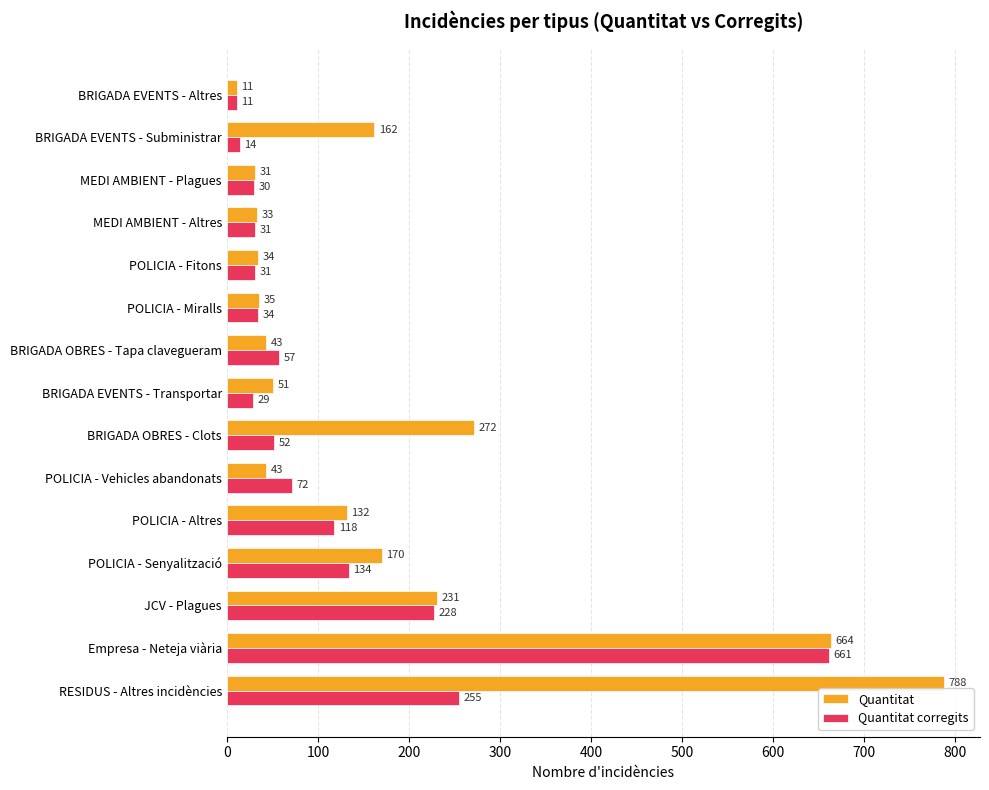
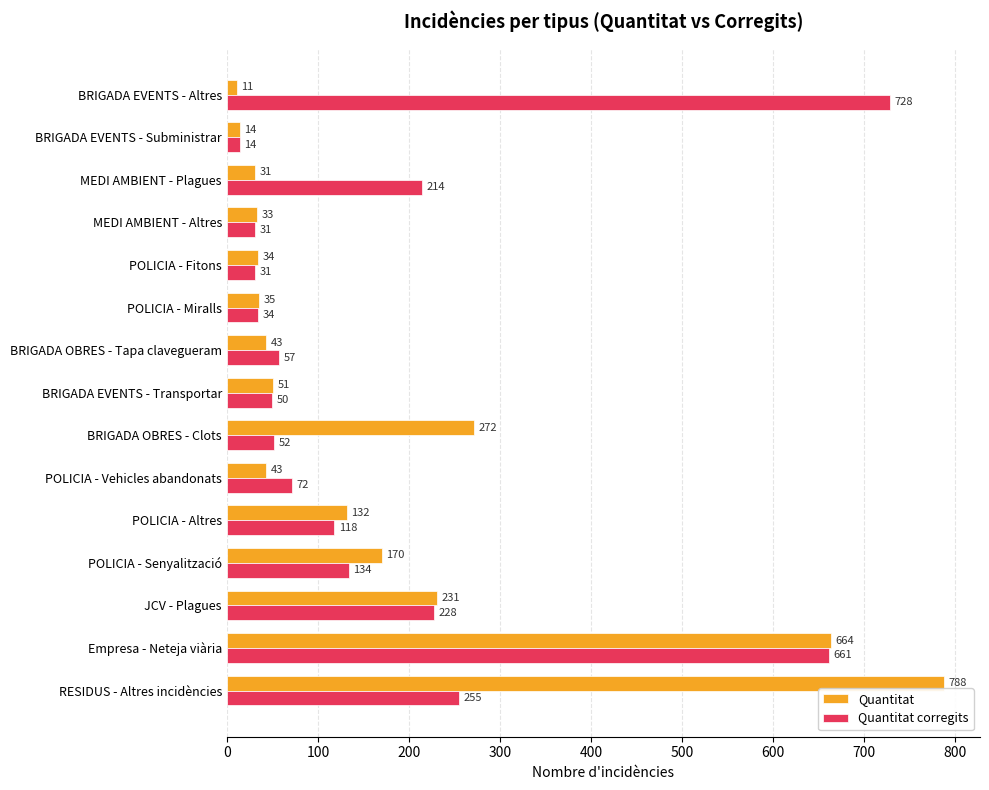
Quantitat corregits, BRIGADA EVENTS - Altres: 11 -> 728
Quantitat, BRIGADA EVENTS - Subministrar: 162 -> 14
Quantitat corregits, MEDI AMBIENT - Plagues: 30 -> 214
Quantitat corregits, BRIGADA EVENTS - Transportar: 29 -> 50
